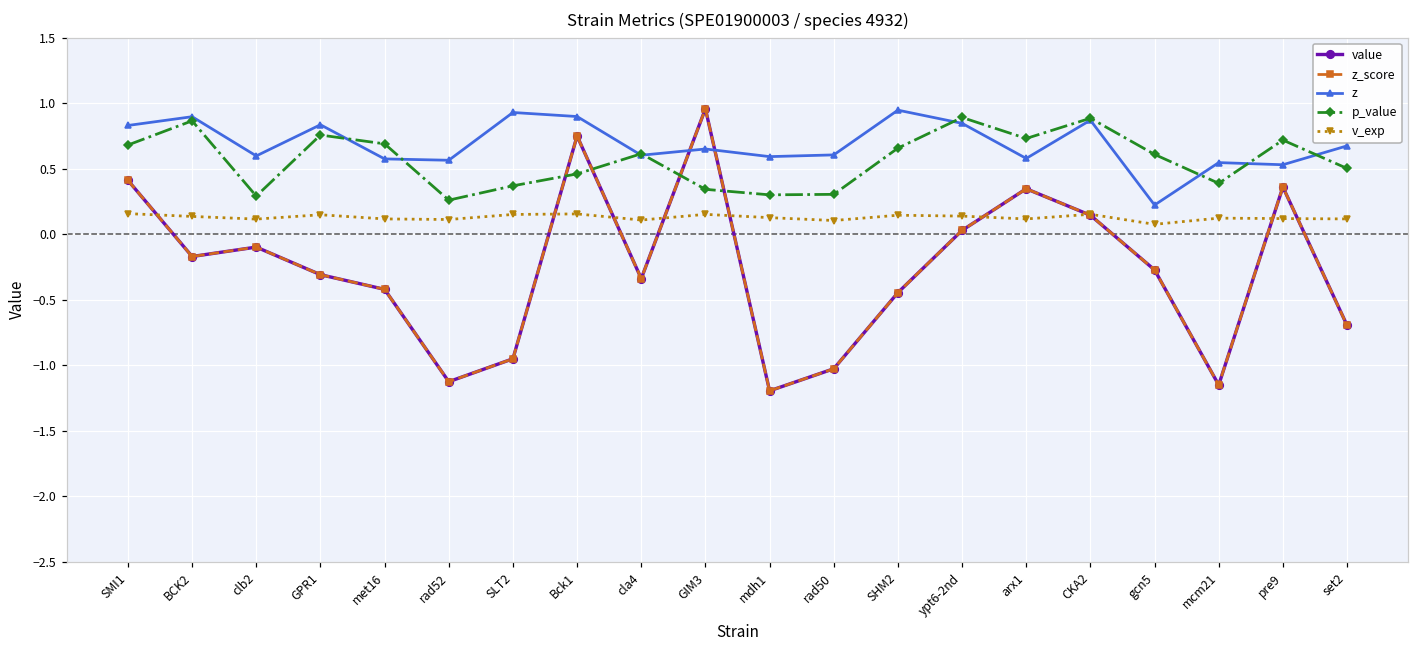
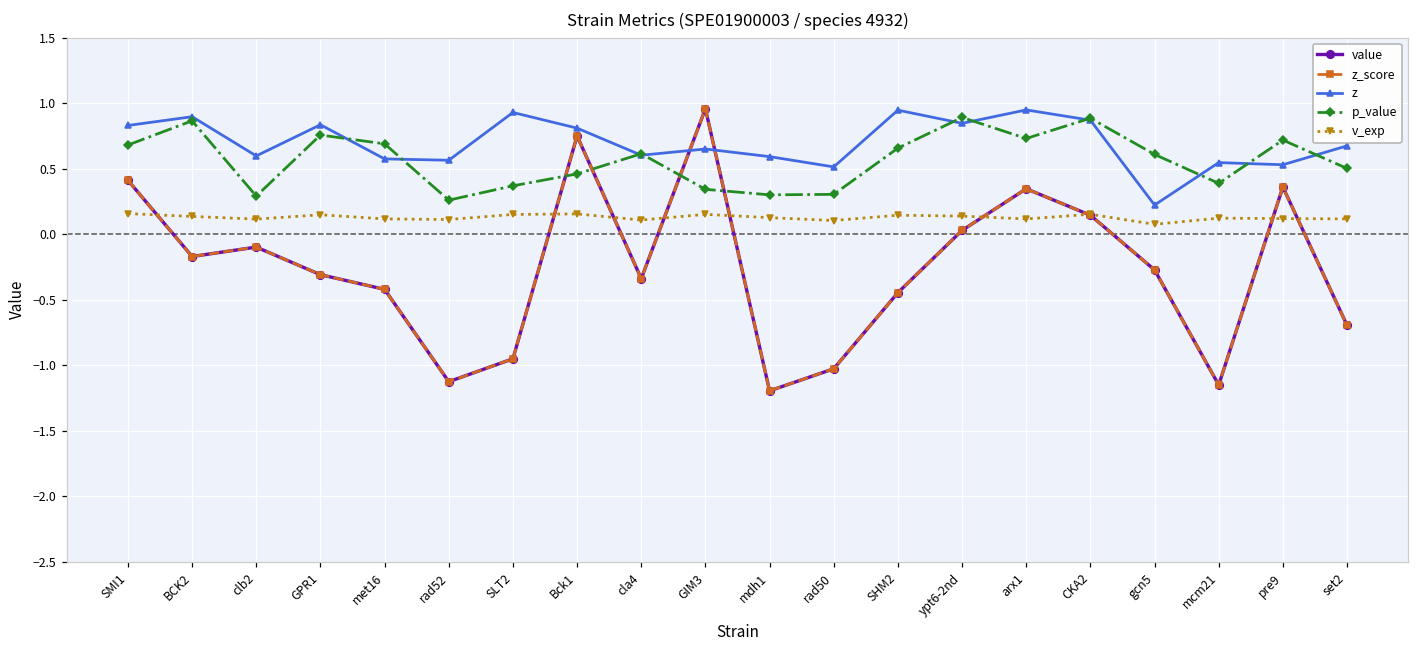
z, Bck1: 0.90 -> 0.81
z, rad50: 0.61 -> 0.51
z, arx1: 0.58 -> 0.95
